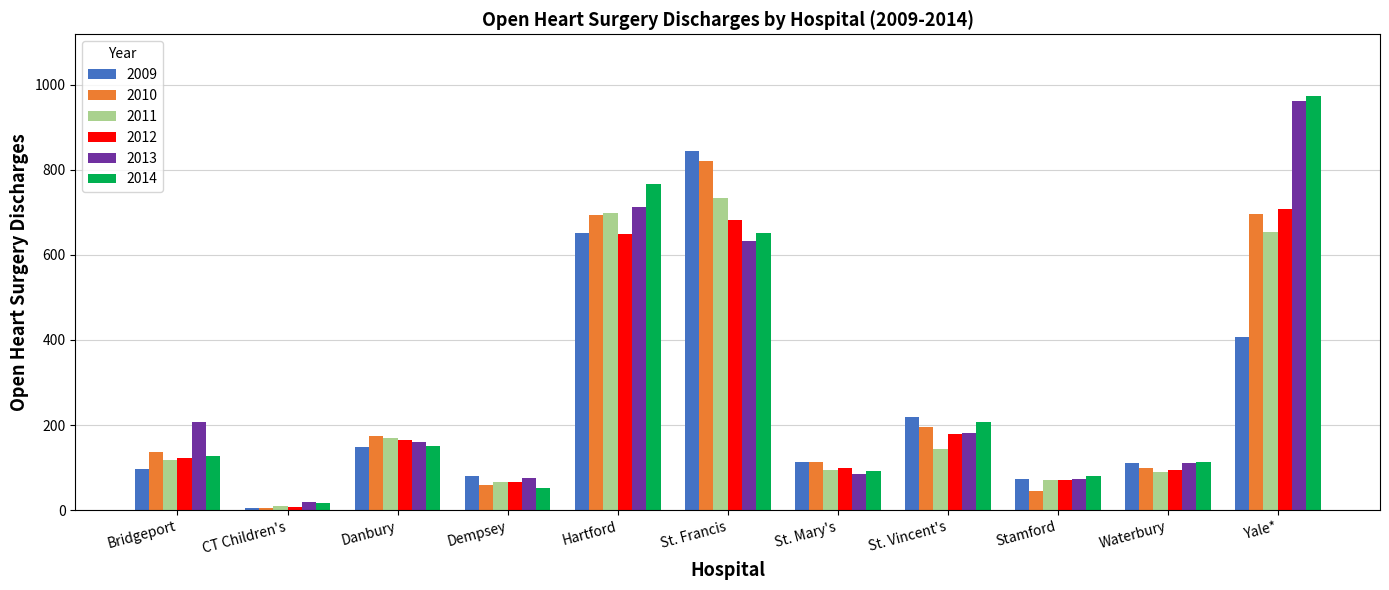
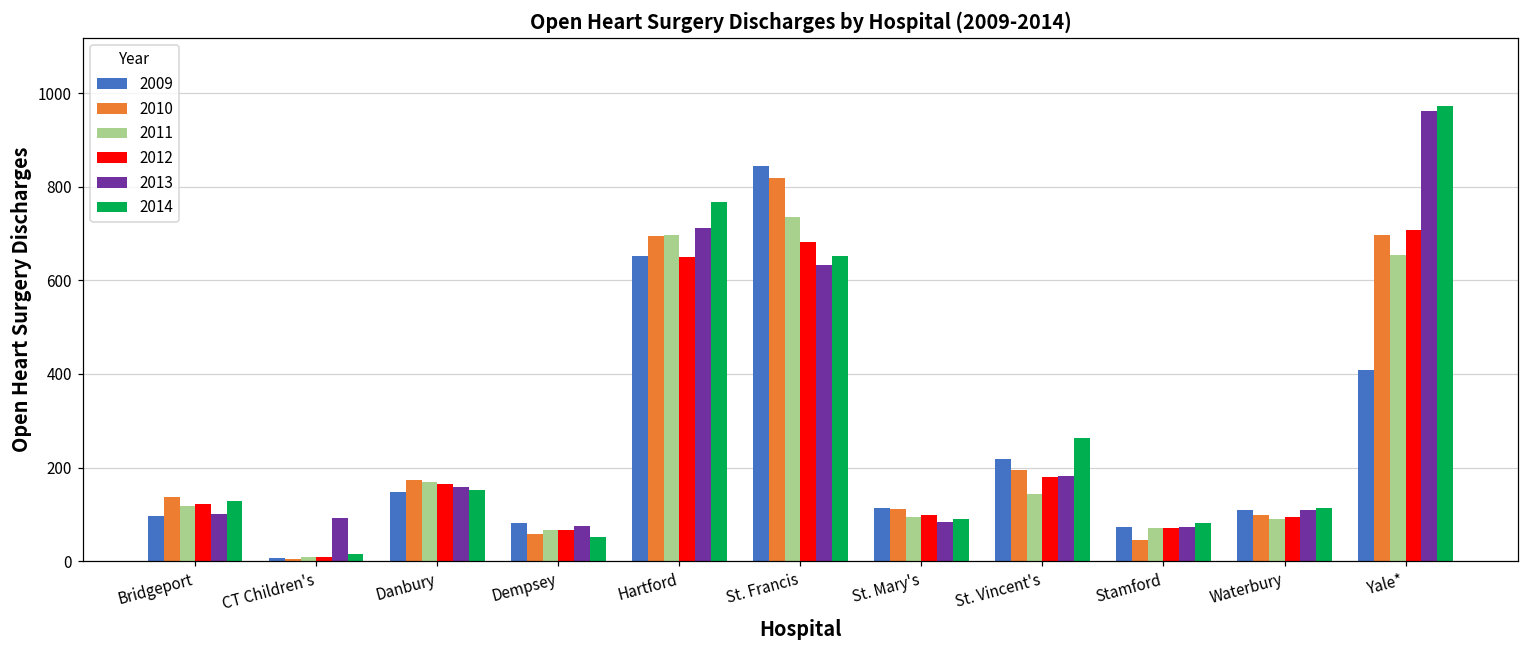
2013, Bridgeport: 210 -> 100
2013, CT Children's: 20 -> 90
2014, St. Vincent's: 210 -> 260
